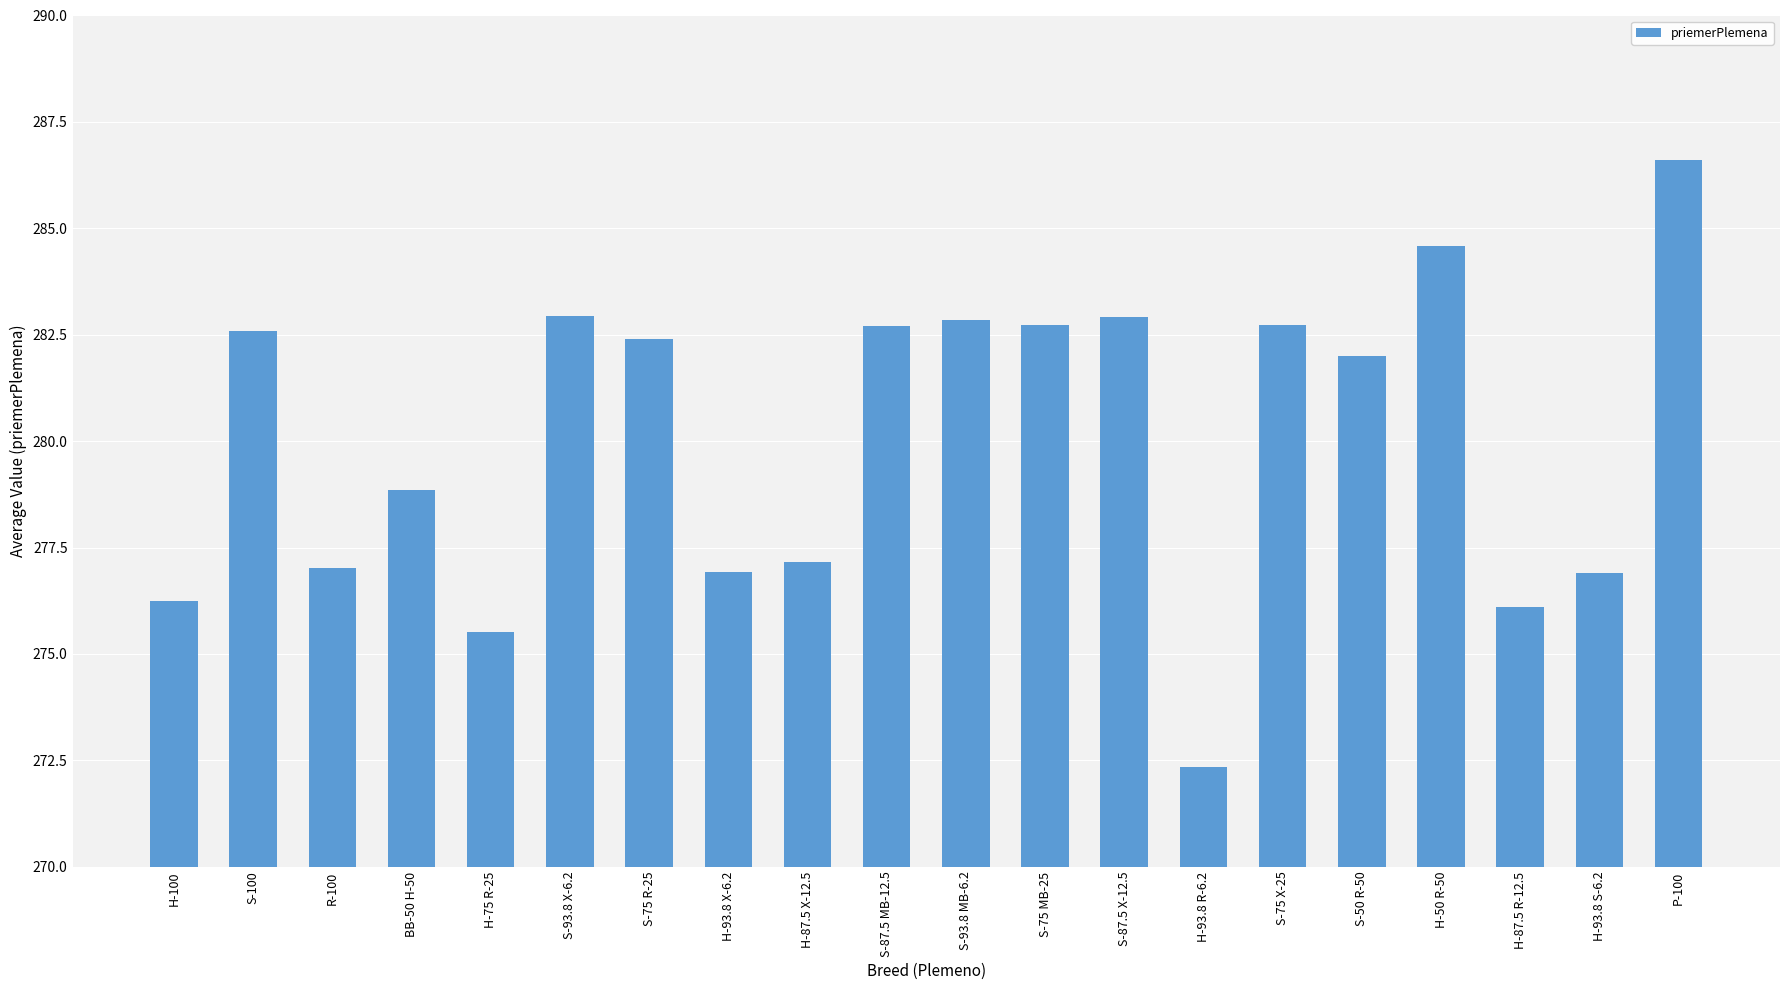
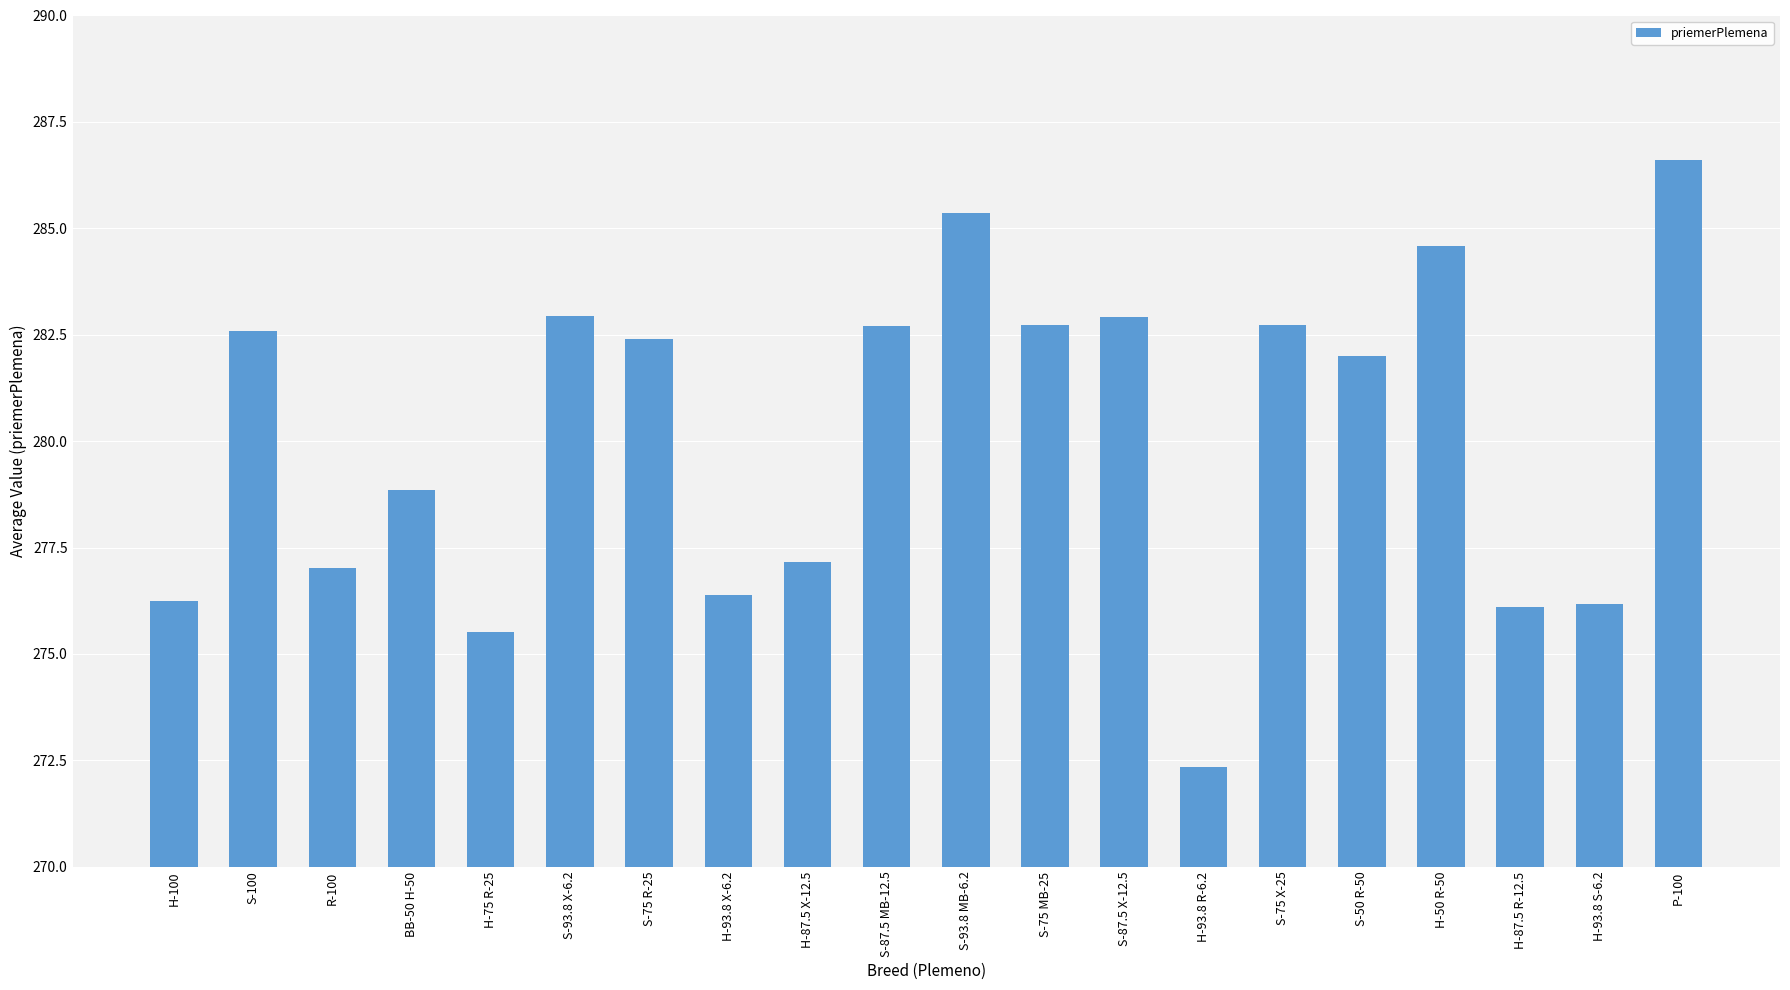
H-93.8 X-6.2: 276.9 -> 276.4
S-93.8 MB-6.2: 282.8 -> 285.3
H-93.8 S-6.2: 276.9 -> 276.2
